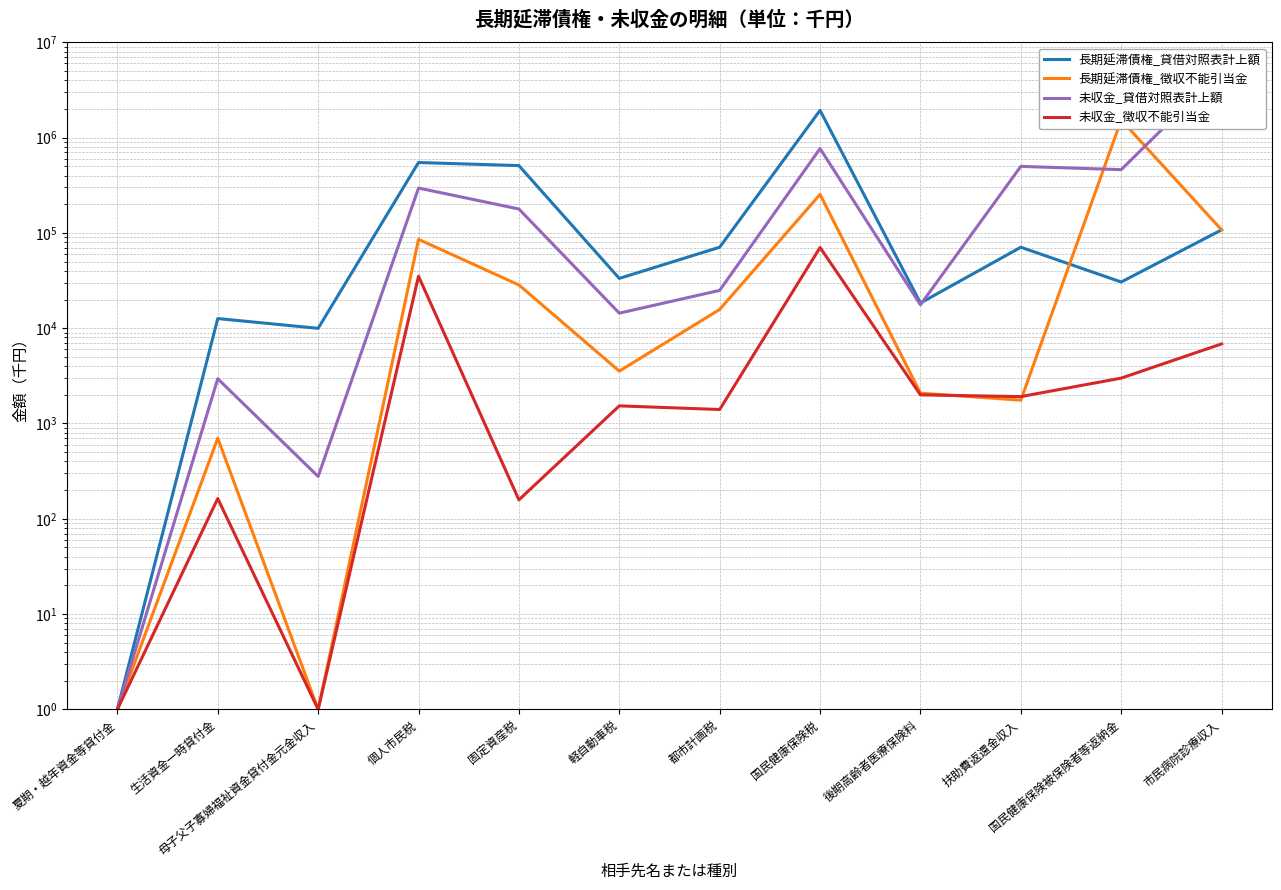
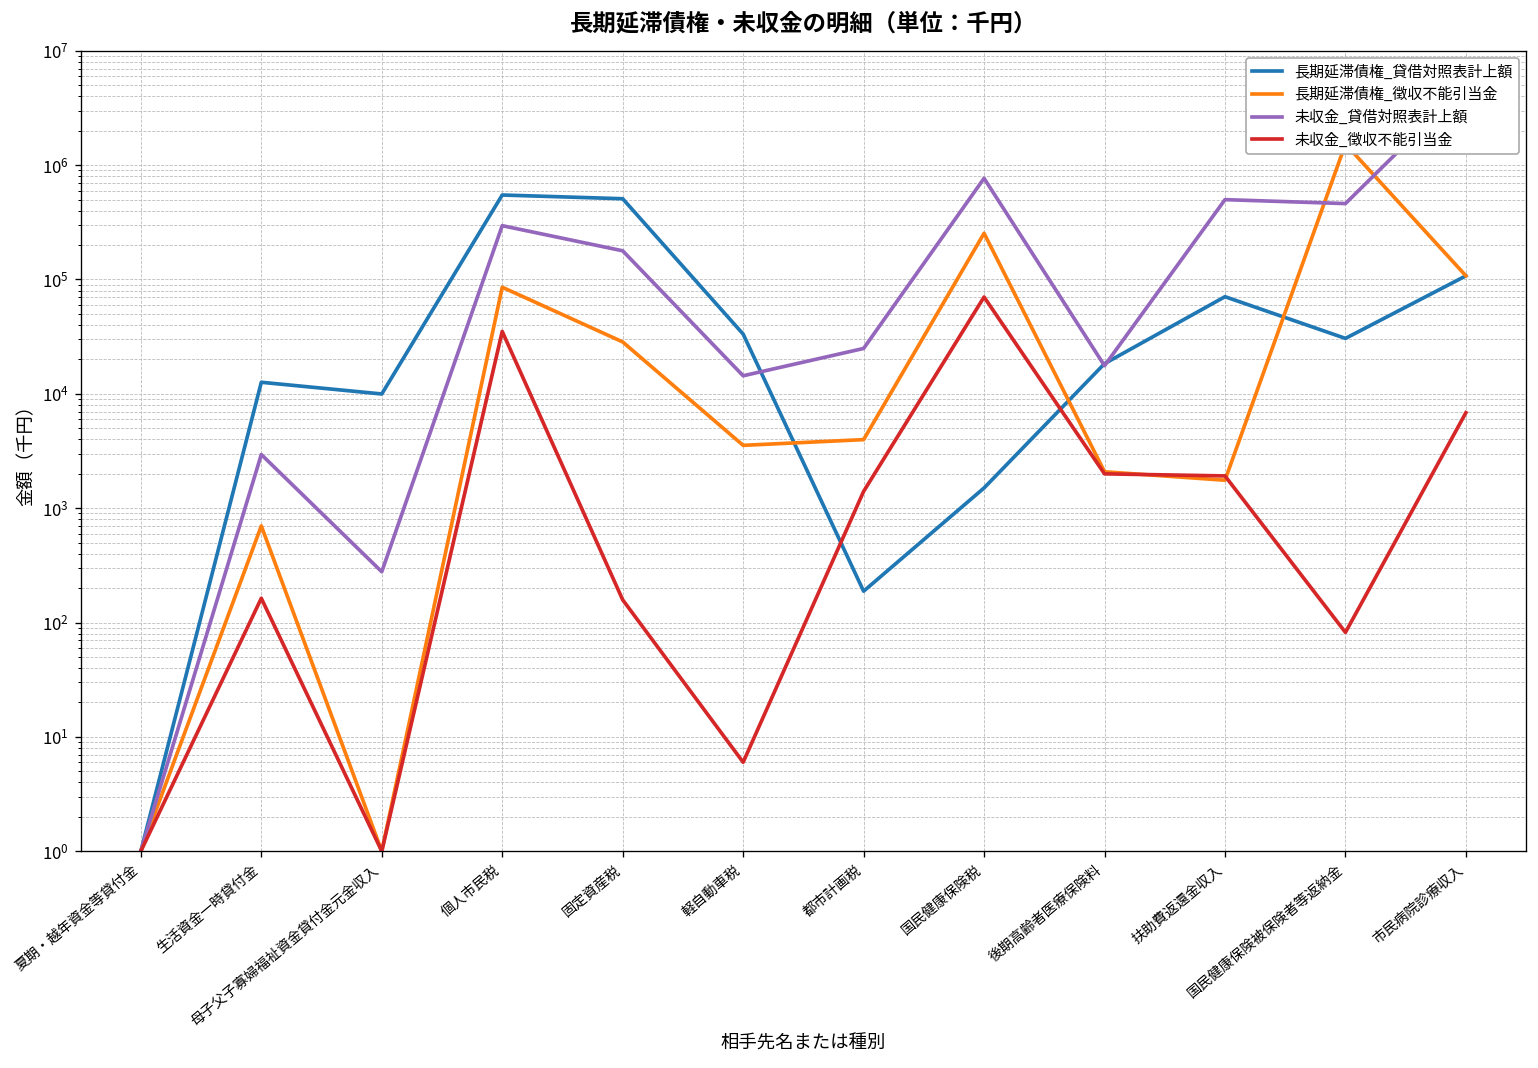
未収金_徴収不能引当金, 軽自動車税: 1500 -> 6
長期延滞債権_貸借対照表計上額, 都市計画税: 70000 -> 190
長期延滞債権_徴収不能引当金, 都市計画税: 16000 -> 4000
長期延滞債権_貸借対照表計上額, 国民健康保険税: 1900000 -> 1500
未収金_徴収不能引当金, 国民健康保険被保険者等返納金: 3000 -> 80
